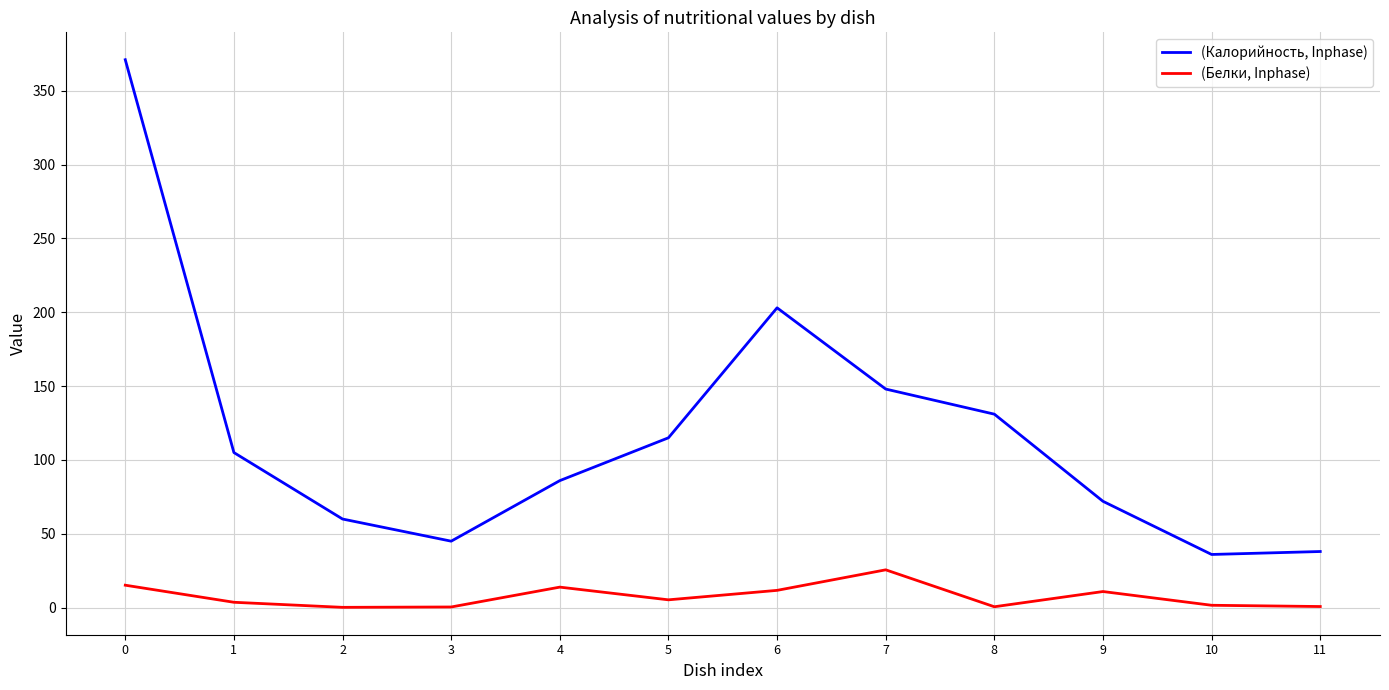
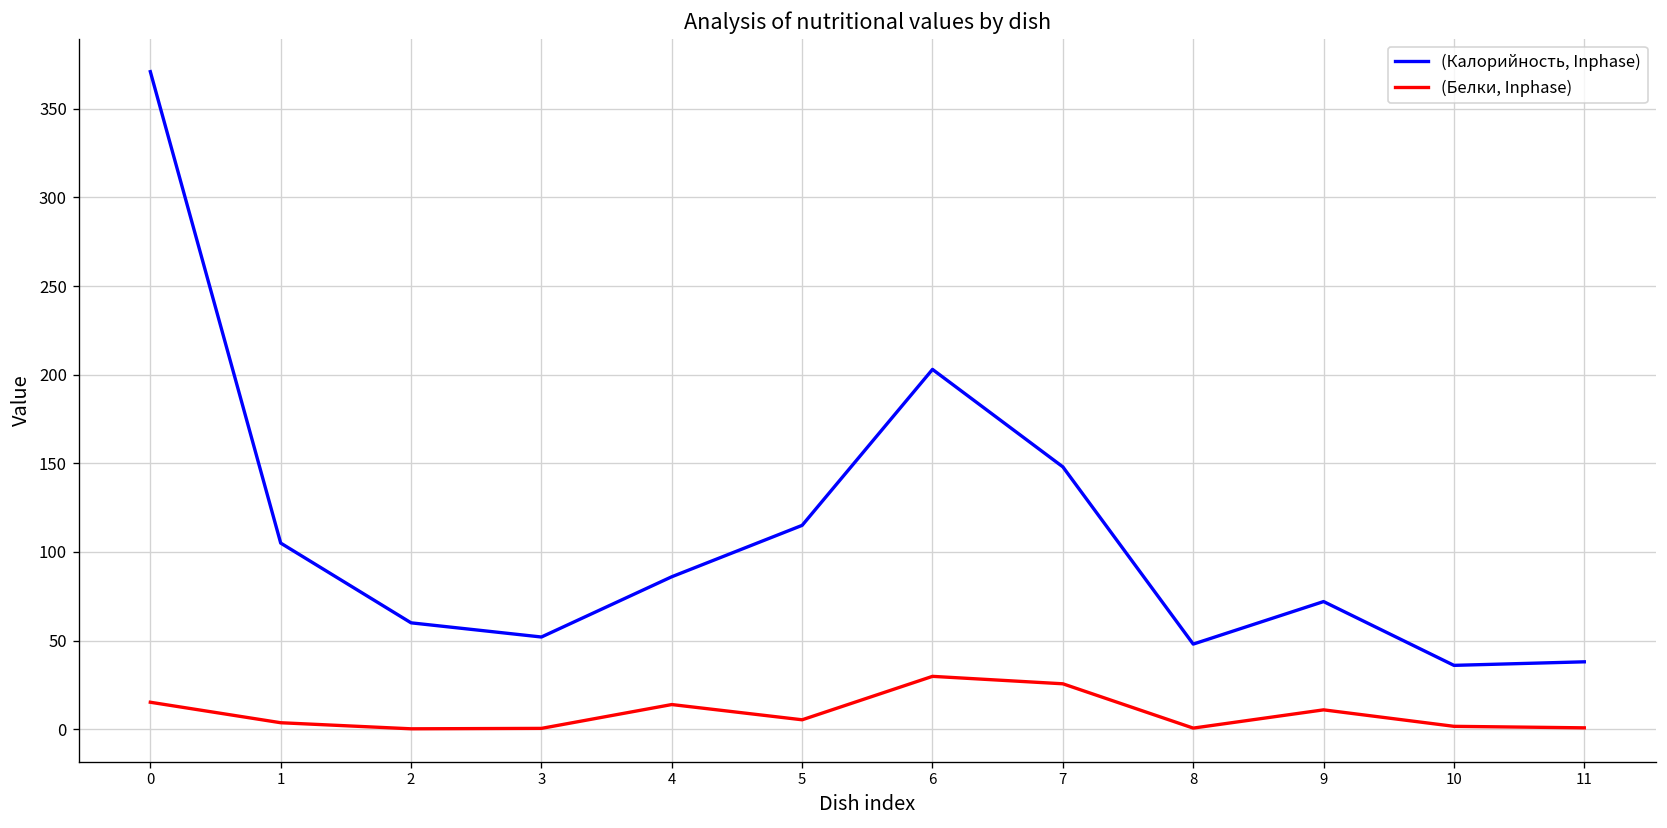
(Калорийность, Inphase), 3: 45 -> 52
(Белки, Inphase), 6: 12 -> 30
(Калорийность, Inphase), 8: 131 -> 48
